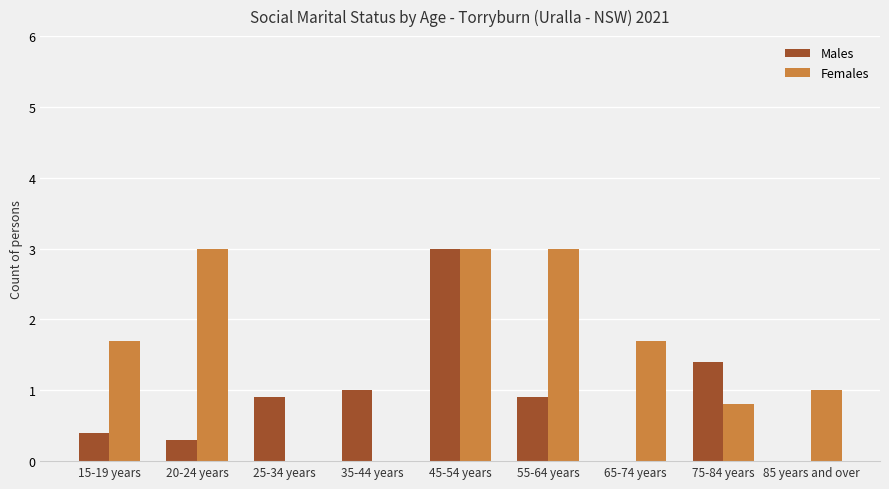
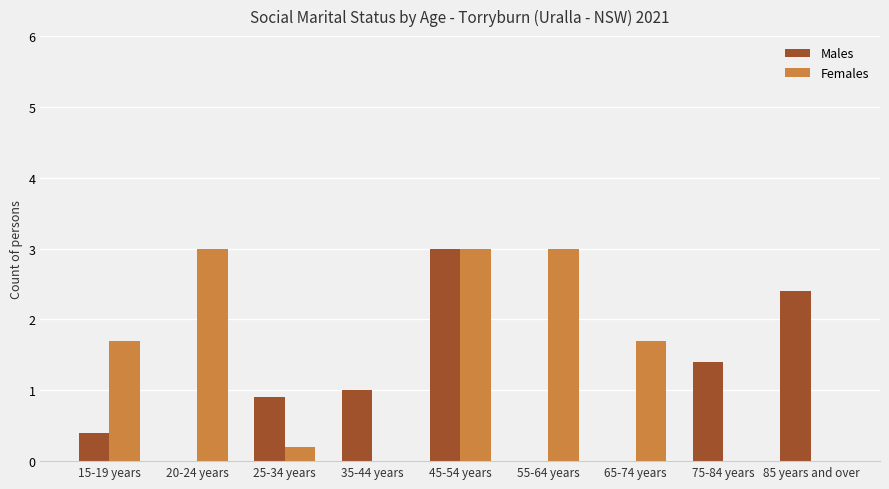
Males, 20-24 years: 0.3 -> 0.0
Females, 25-34 years: 0.0 -> 0.2
Males, 55-64 years: 0.9 -> 0.0
Females, 75-84 years: 0.8 -> 0.0
Males, 85 years and over: 0.0 -> 2.4
Females, 85 years and over: 1 -> 0
